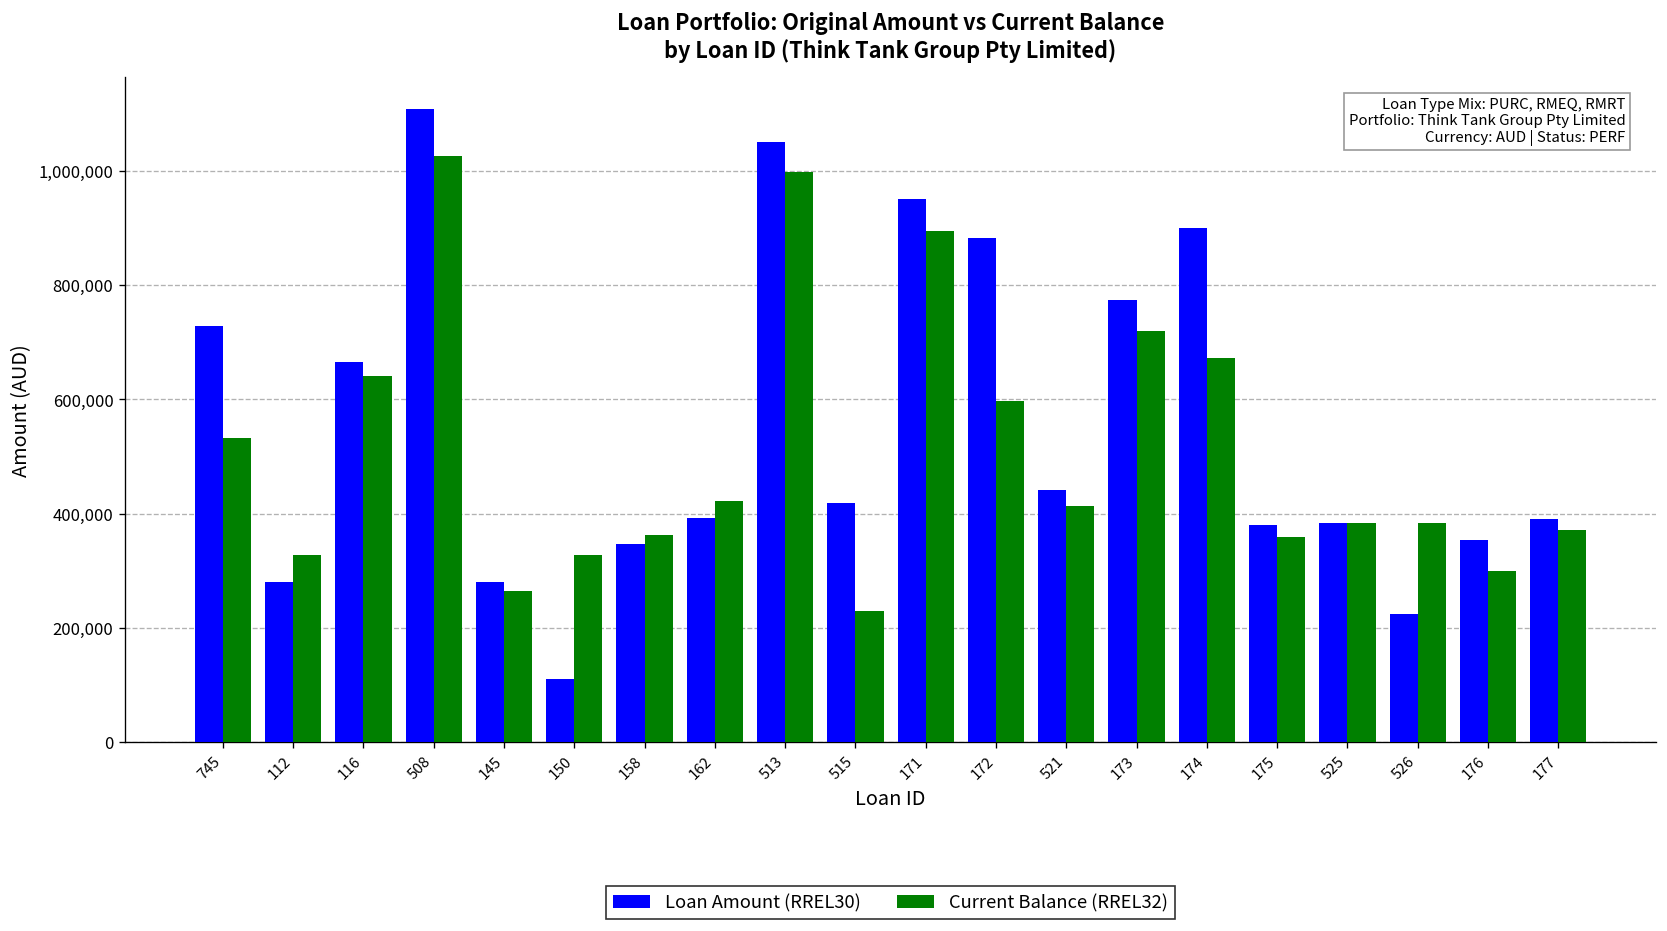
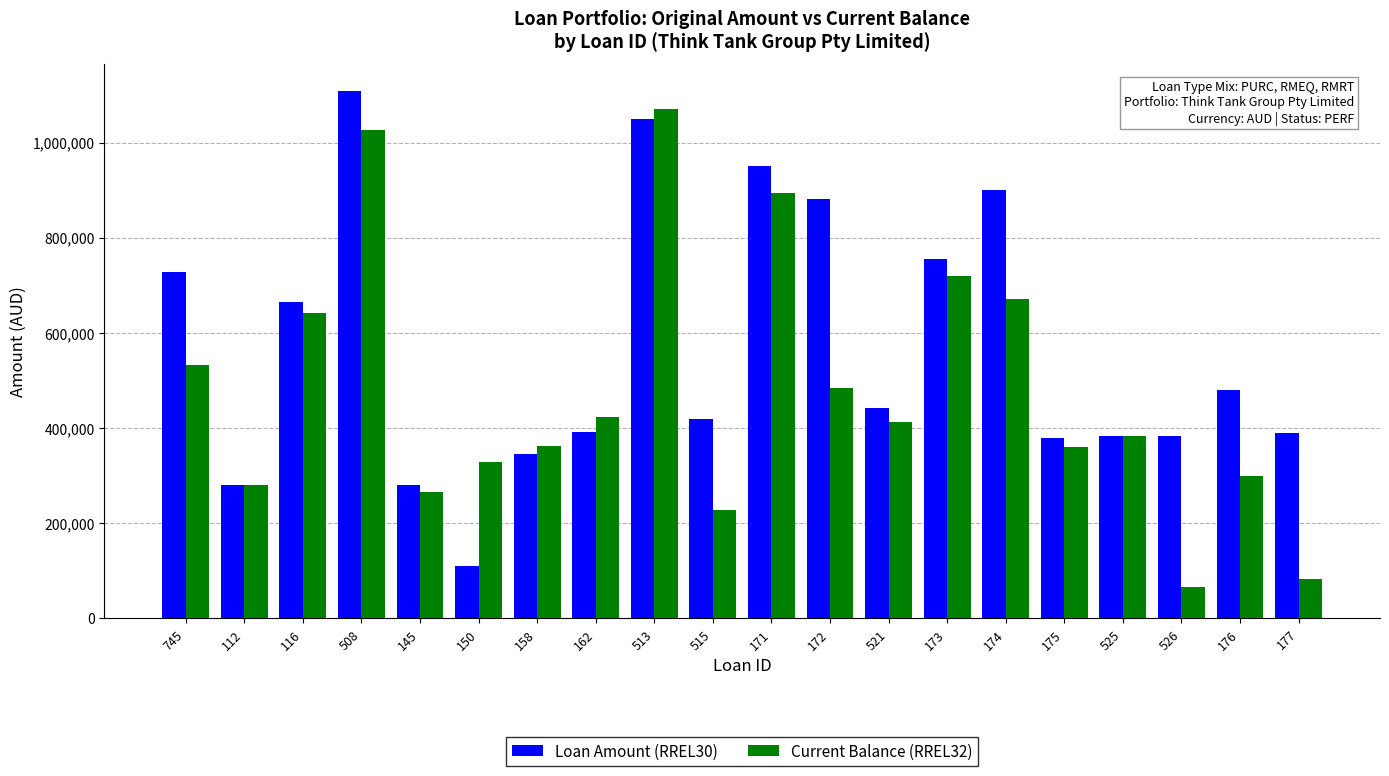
Current Balance (RREL32), 112: 330,000 -> 280,000
Current Balance (RREL32), 513: 1,000,000 -> 1,070,000
Current Balance (RREL32), 172: 600,000 -> 480,000
Loan Amount (RREL30), 173: 770,000 -> 760,000
Loan Amount (RREL30), 526: 220,000 -> 380,000
Current Balance (RREL32), 526: 380,000 -> 70,000
Loan Amount (RREL30), 176: 350,000 -> 480,000
Current Balance (RREL32), 177: 370,000 -> 80,000
